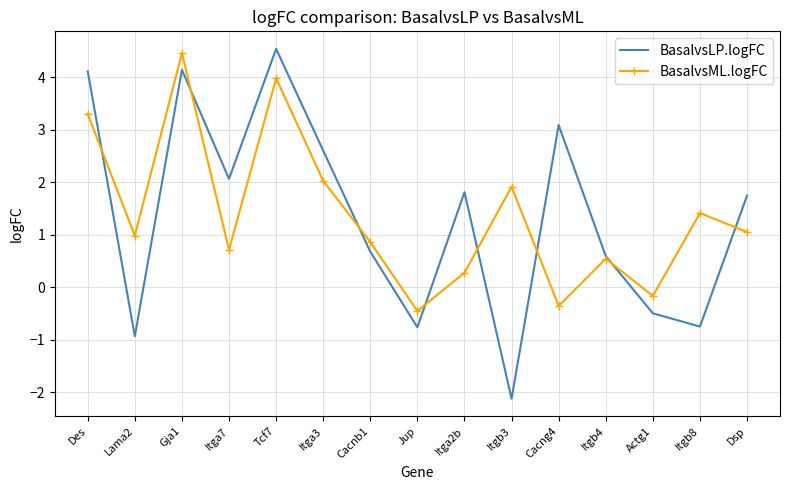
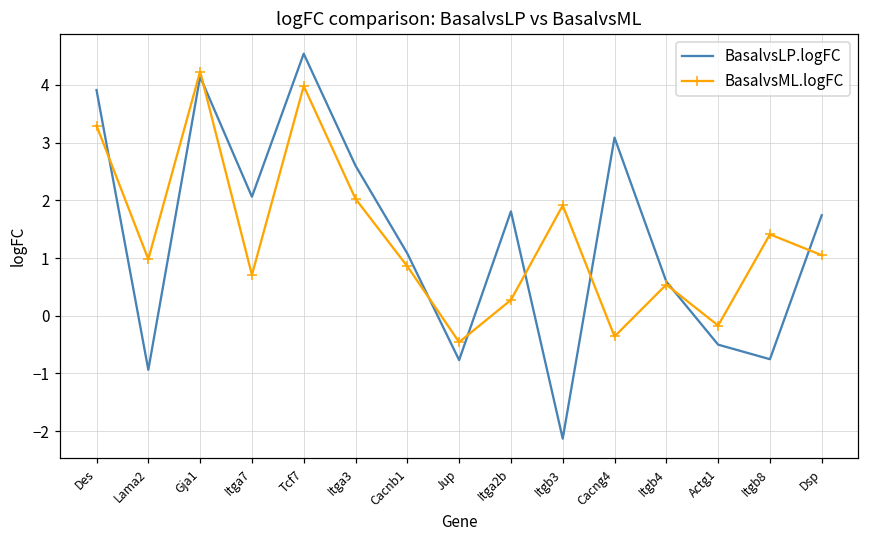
BasalvsLP.logFC, Des: 4.1 -> 3.9
BasalvsML.logFC, Gja1: 4.5 -> 4.2
BasalvsLP.logFC, Cacnb1: 0.7 -> 1.1
